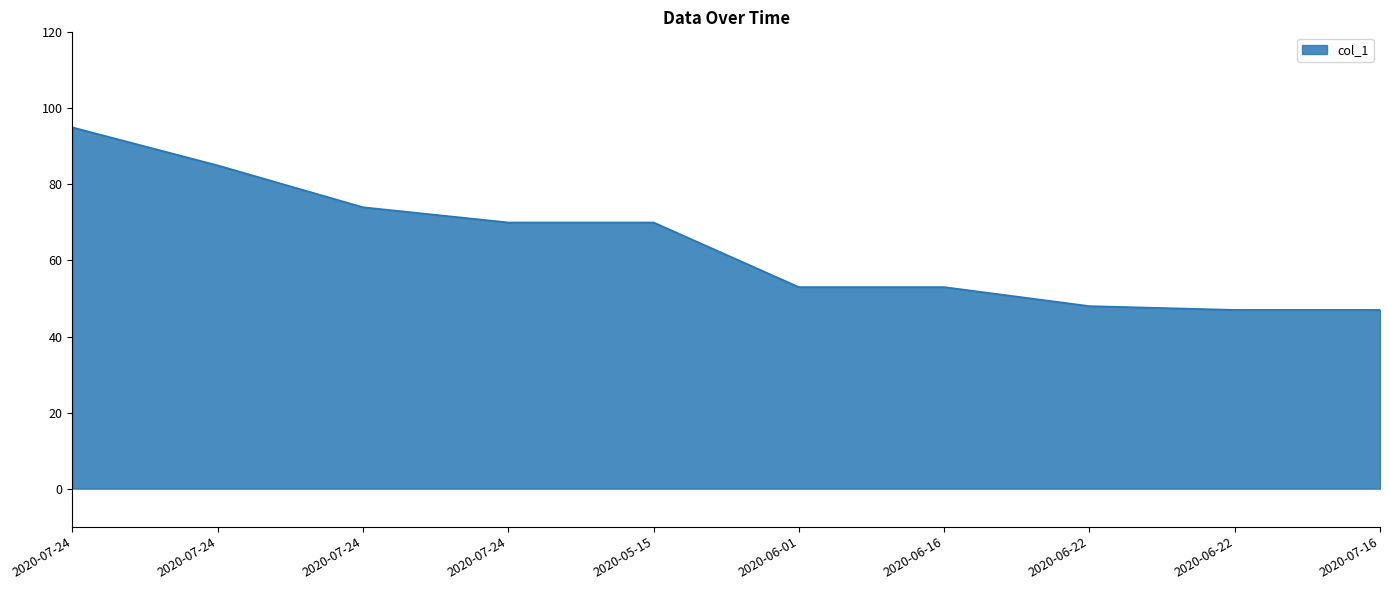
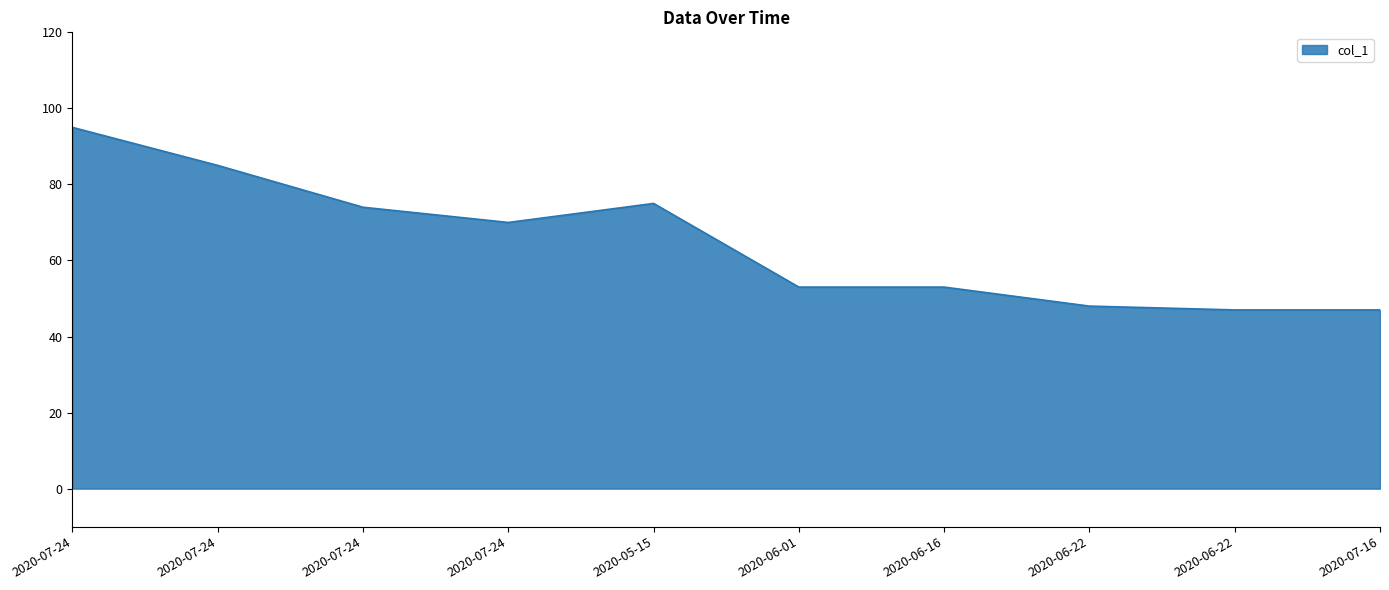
2020-05-15: 70 -> 75
